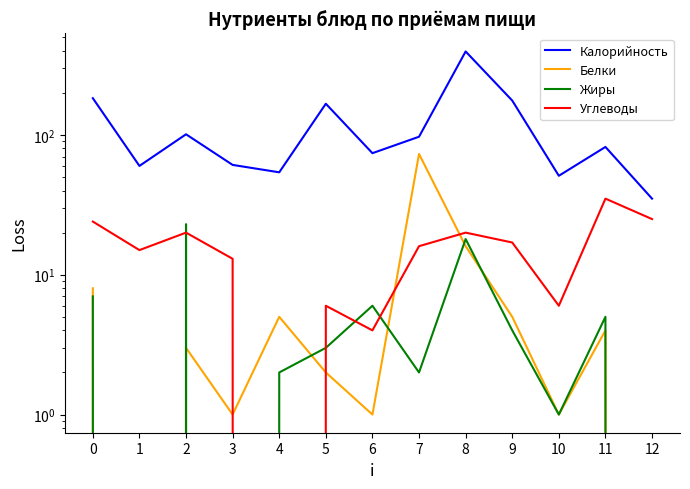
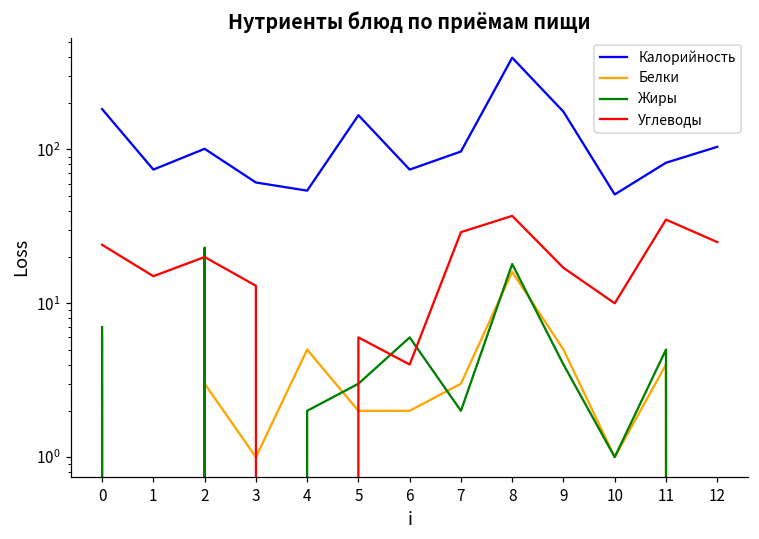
Белки, 0: 8 -> 6
Калорийность, 1: 60 -> 70
Белки, 6: 1 -> 2
Белки, 7: 70 -> 3
Углеводы, 7: 16 -> 29
Углеводы, 8: 20 -> 37
Углеводы, 10: 6 -> 10
Калорийность, 12: 35 -> 100
